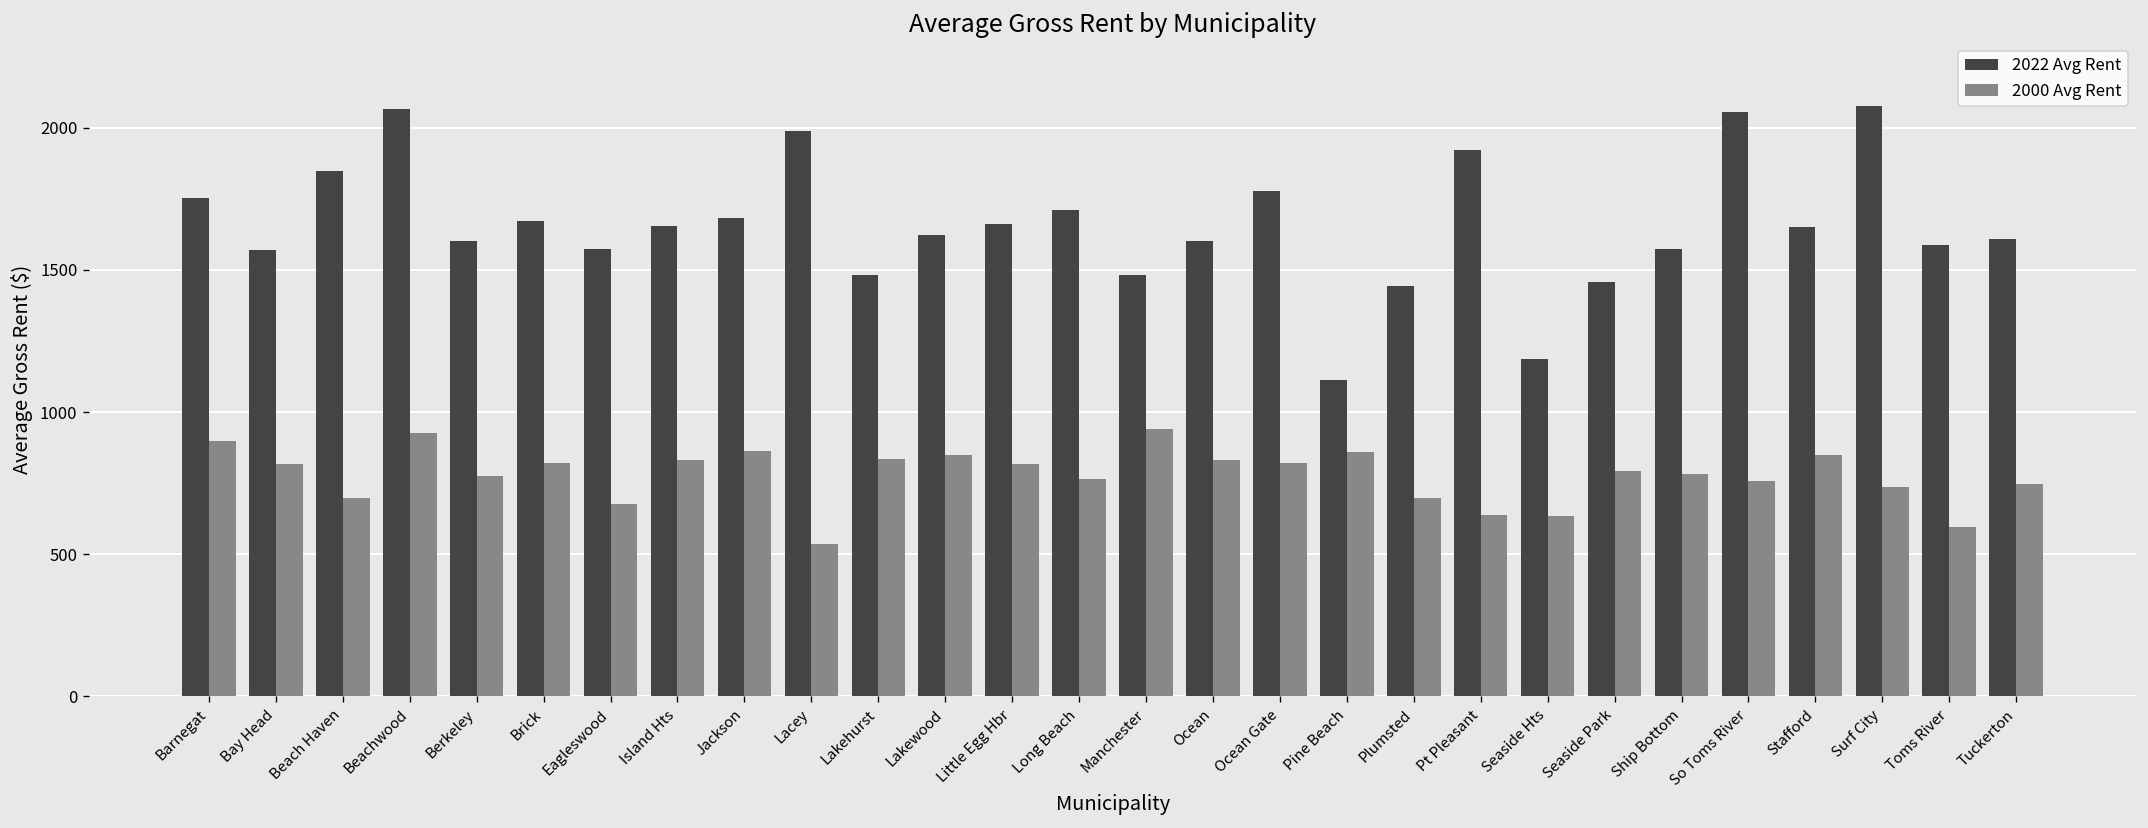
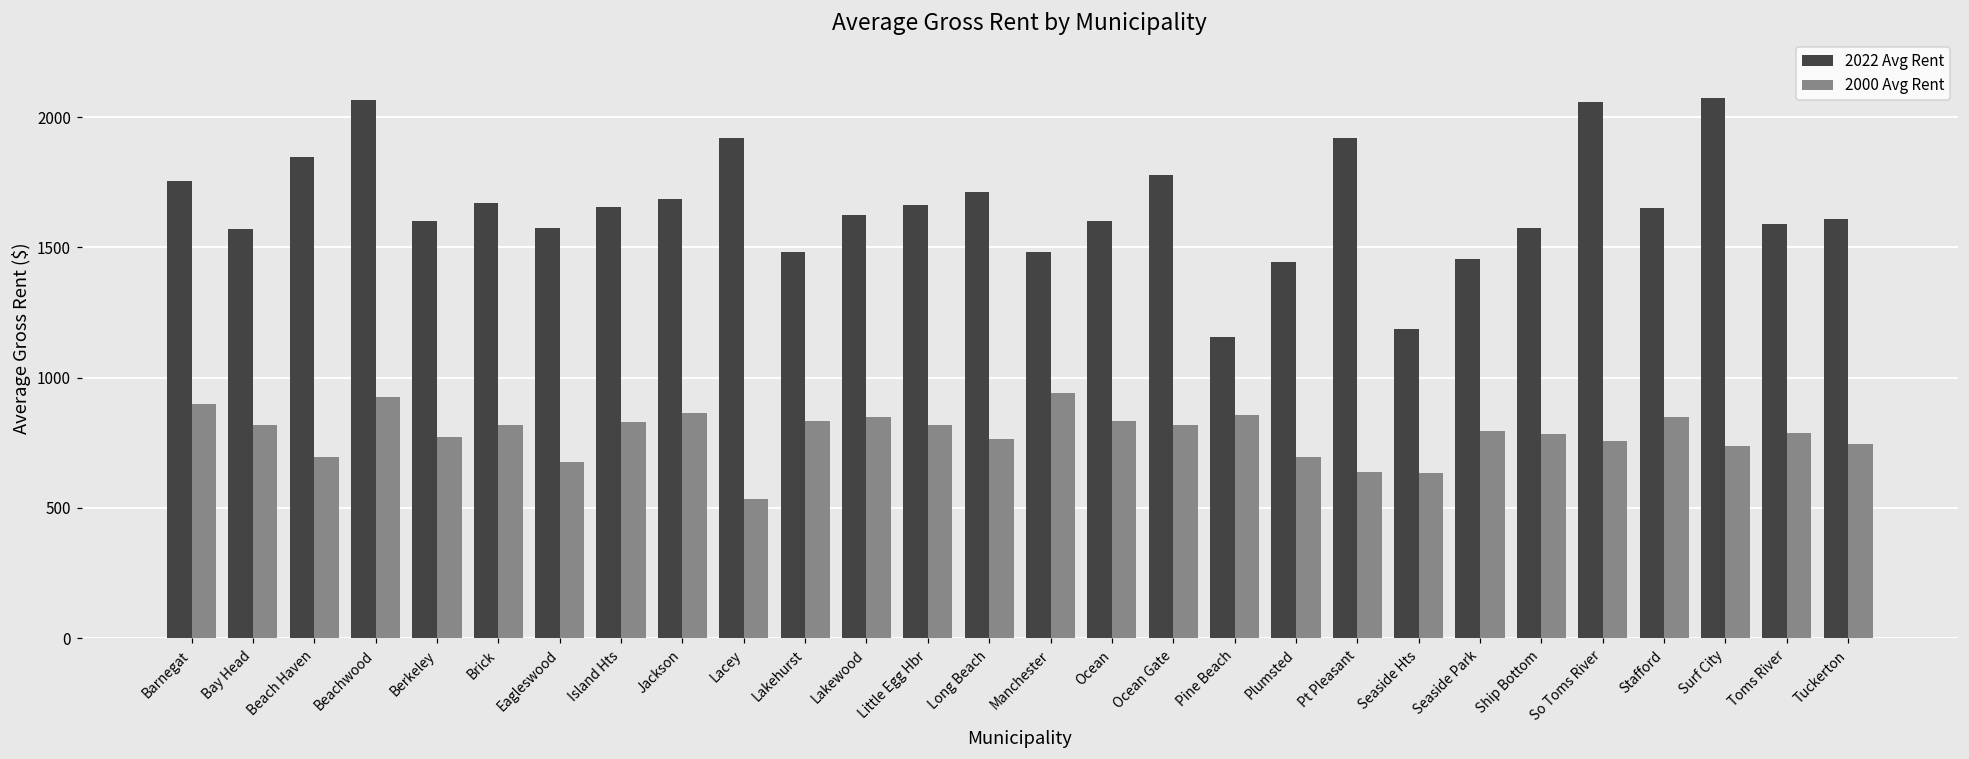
2022 Avg Rent, Lacey: 1990 -> 1920
2022 Avg Rent, Pine Beach: 1110 -> 1160
2000 Avg Rent, Toms River: 600 -> 790
